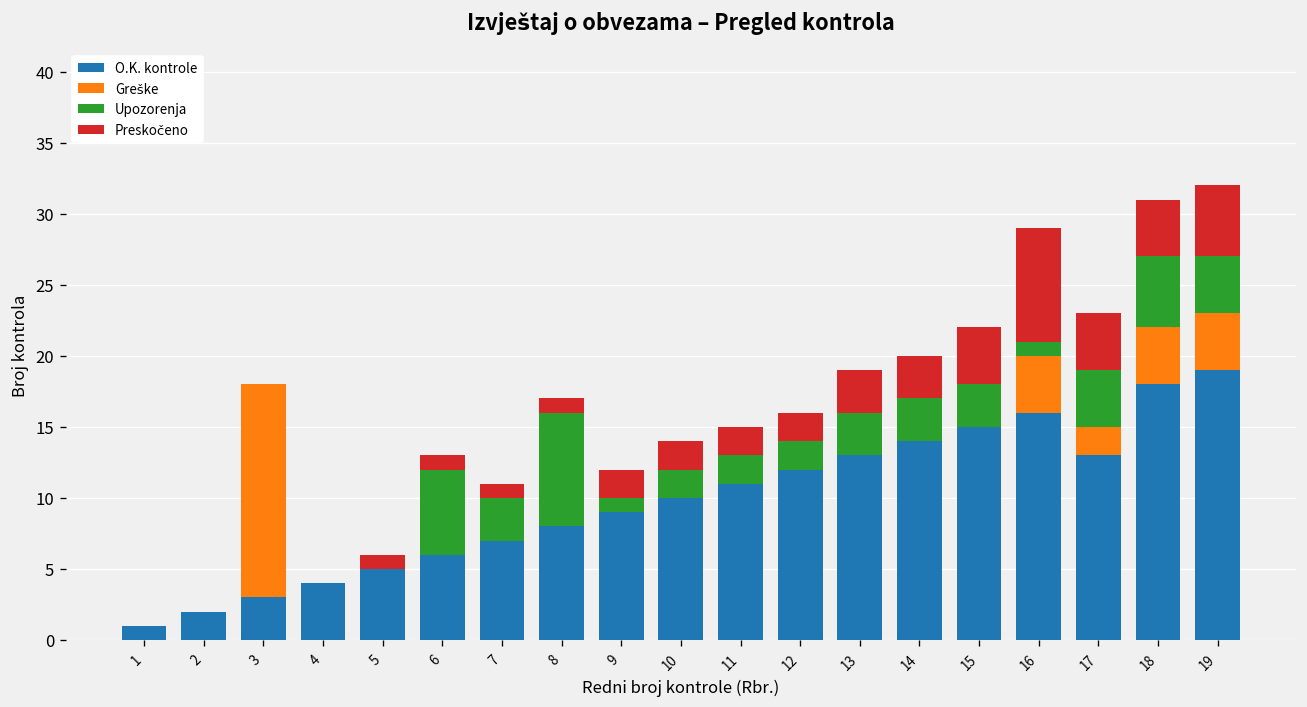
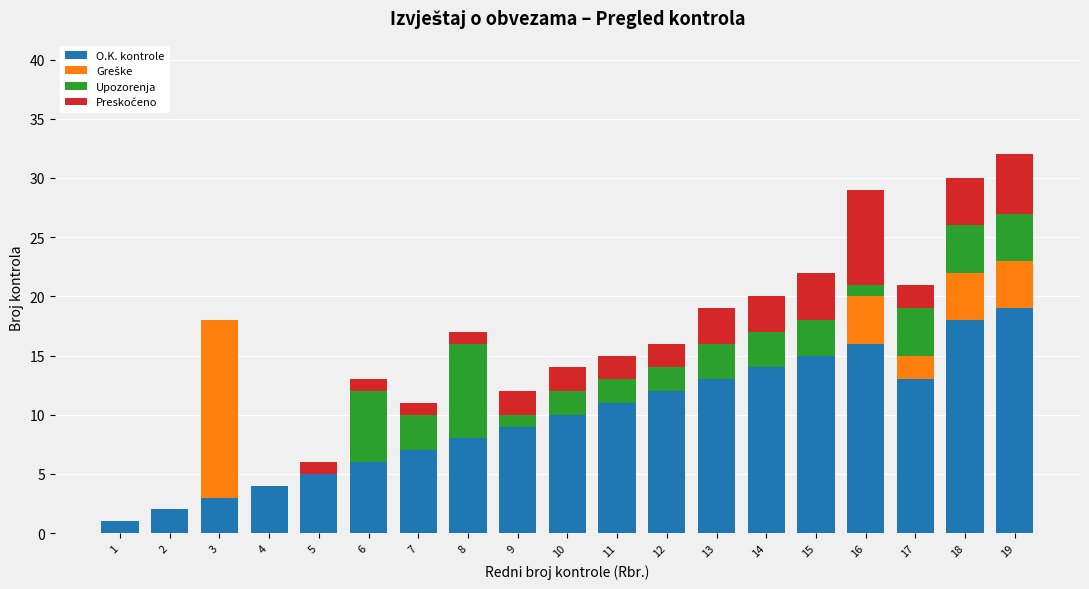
Preskočeno, 17: 4 -> 2
Upozorenja, 18: 5 -> 4
